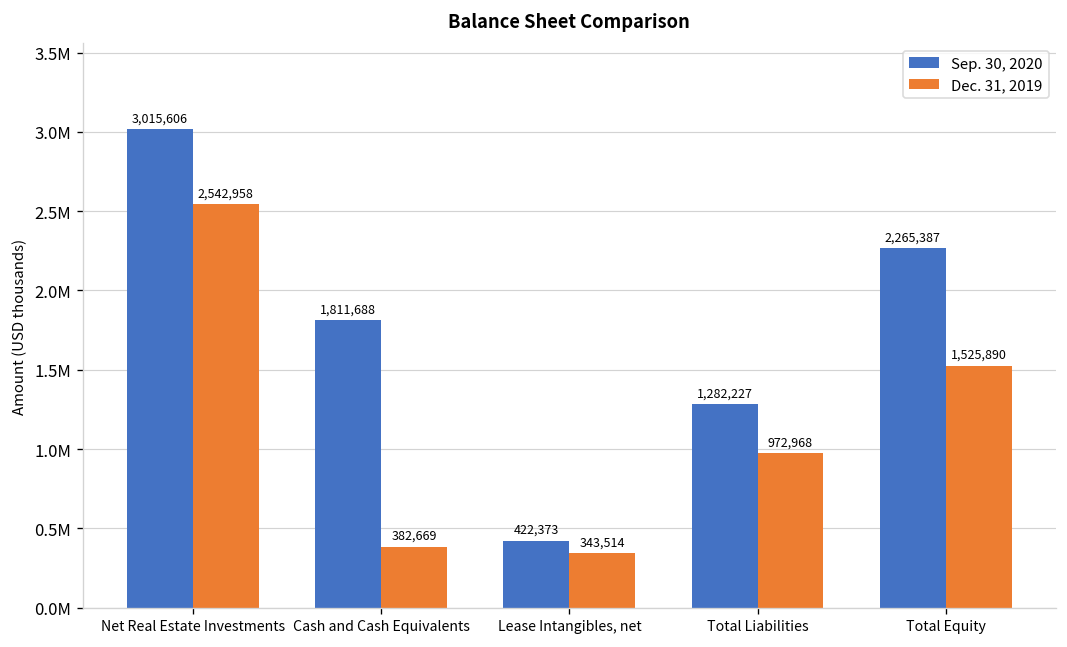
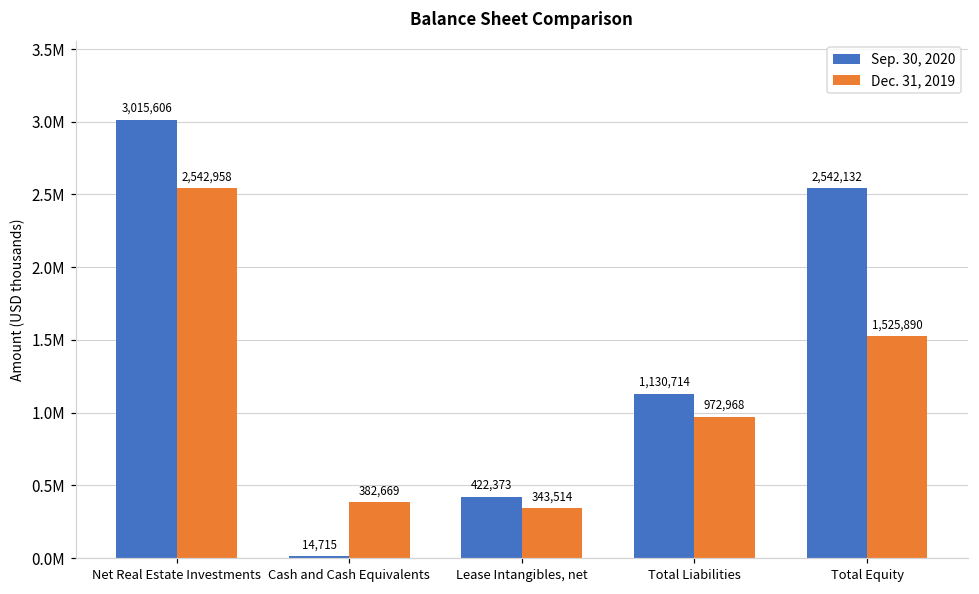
Sep. 30, 2020, Cash and Cash Equivalents: 1,811,688 -> 14,715
Sep. 30, 2020, Total Liabilities: 1,282,227 -> 1,130,714
Sep. 30, 2020, Total Equity: 2,265,387 -> 2,542,132
